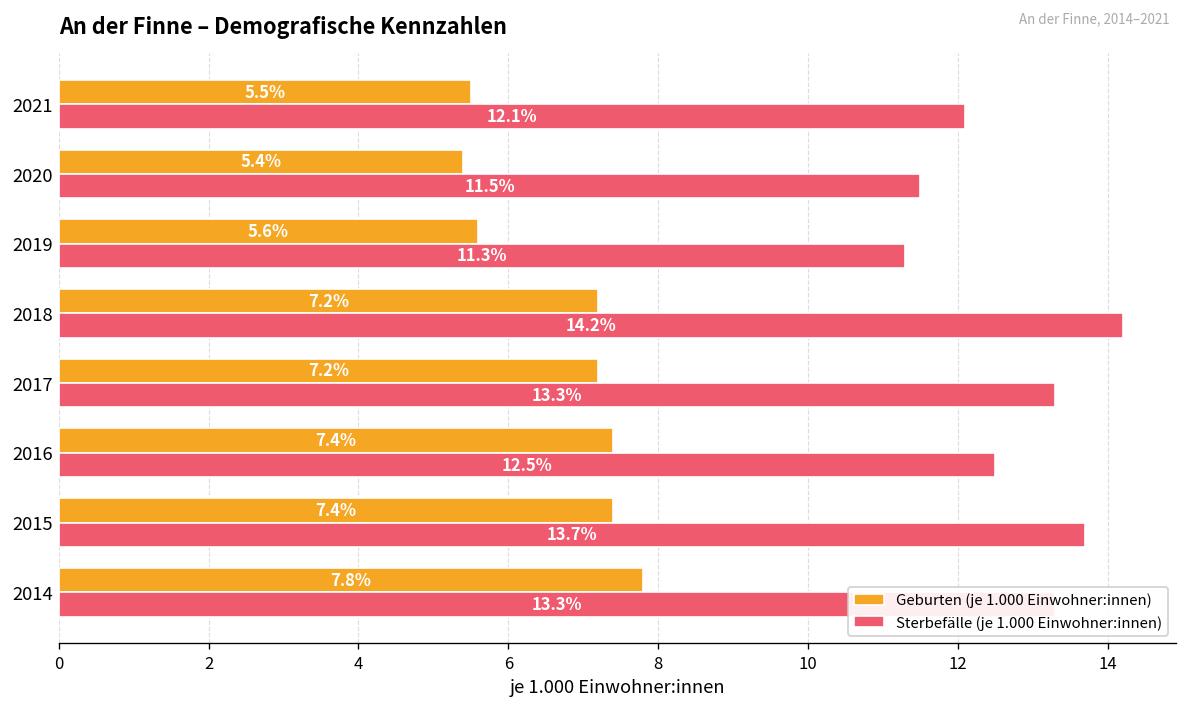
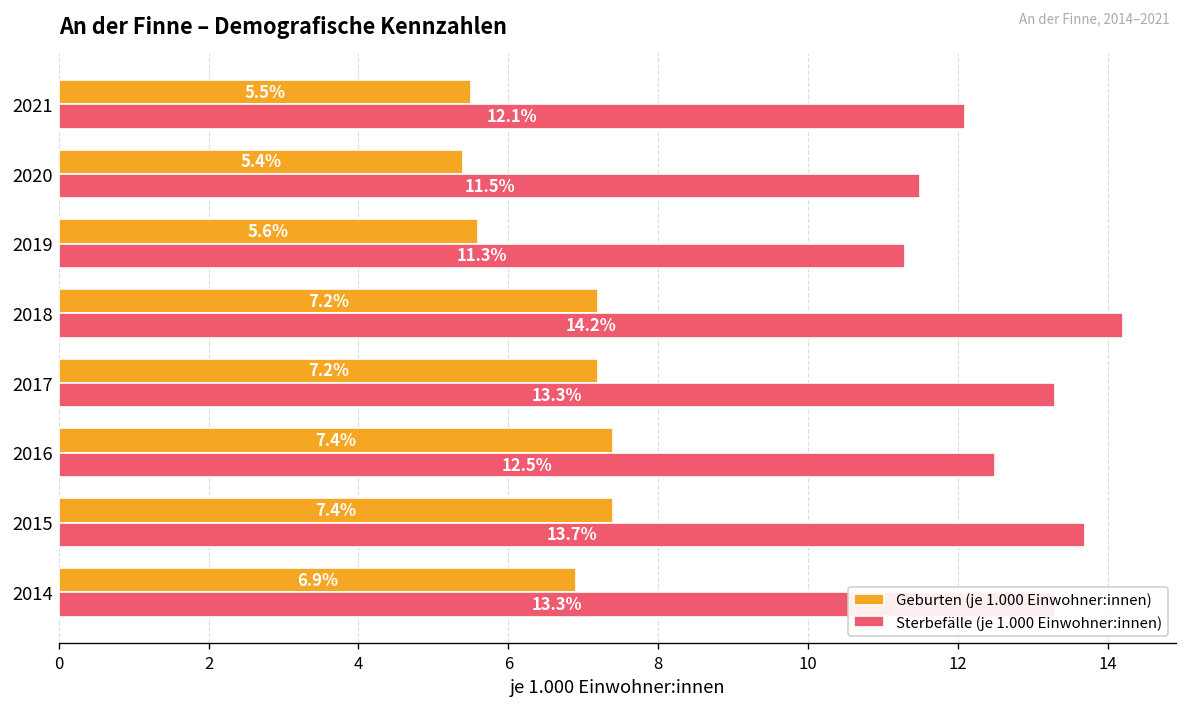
Geburten (je 1.000 Einwohner:innen), 2014: 7.8% -> 6.9%
